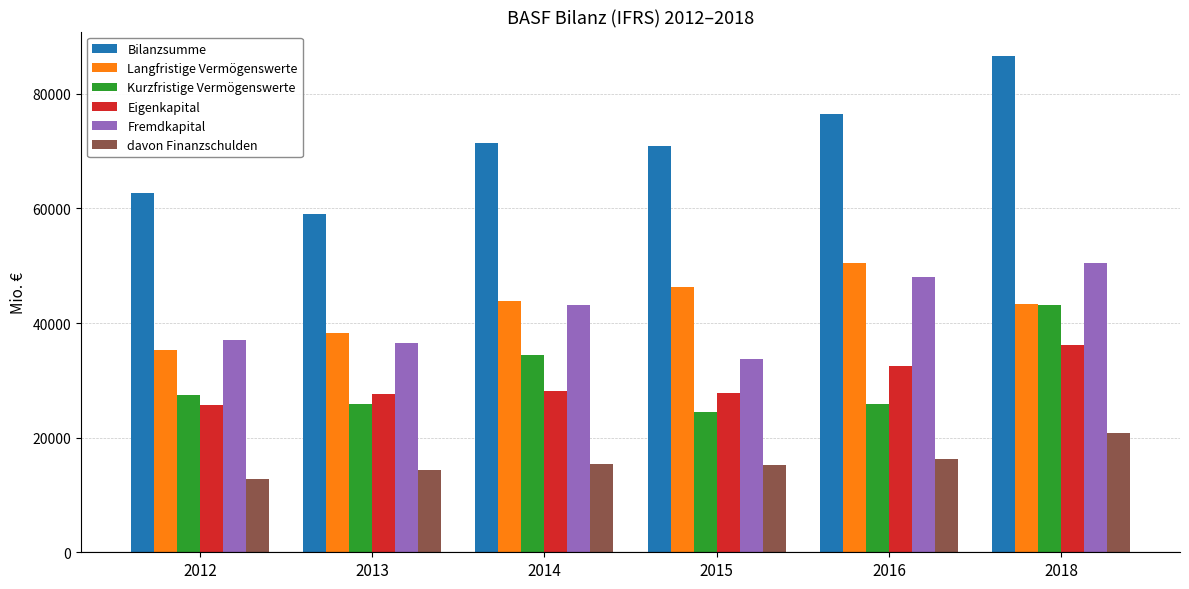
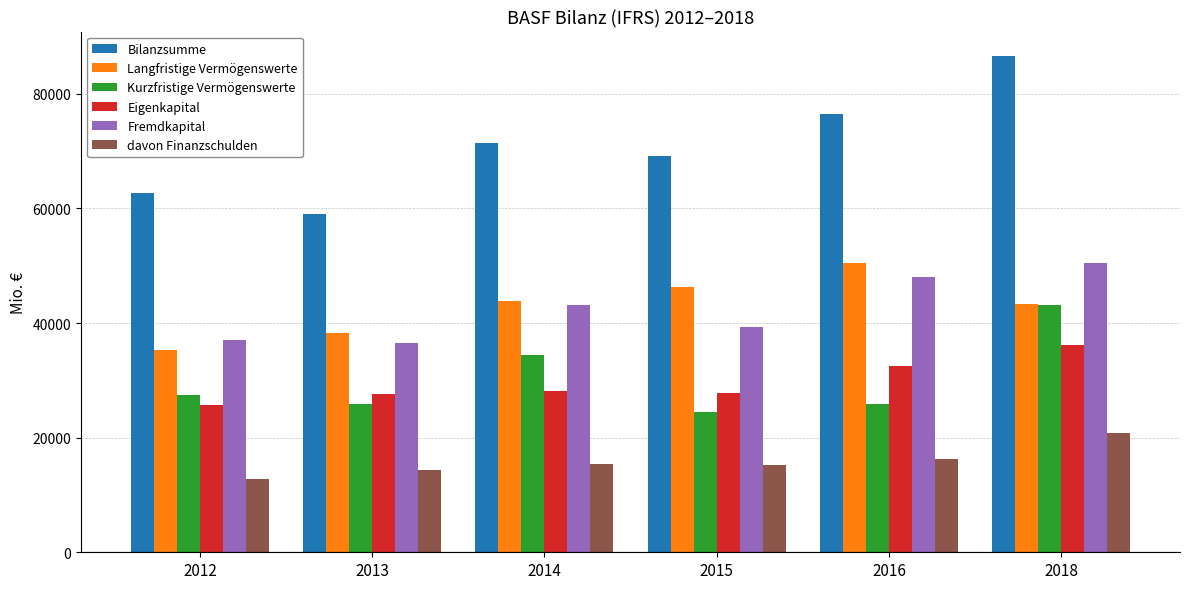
Bilanzsumme, 2015: 71000 -> 69000
Fremdkapital, 2015: 34000 -> 39000
